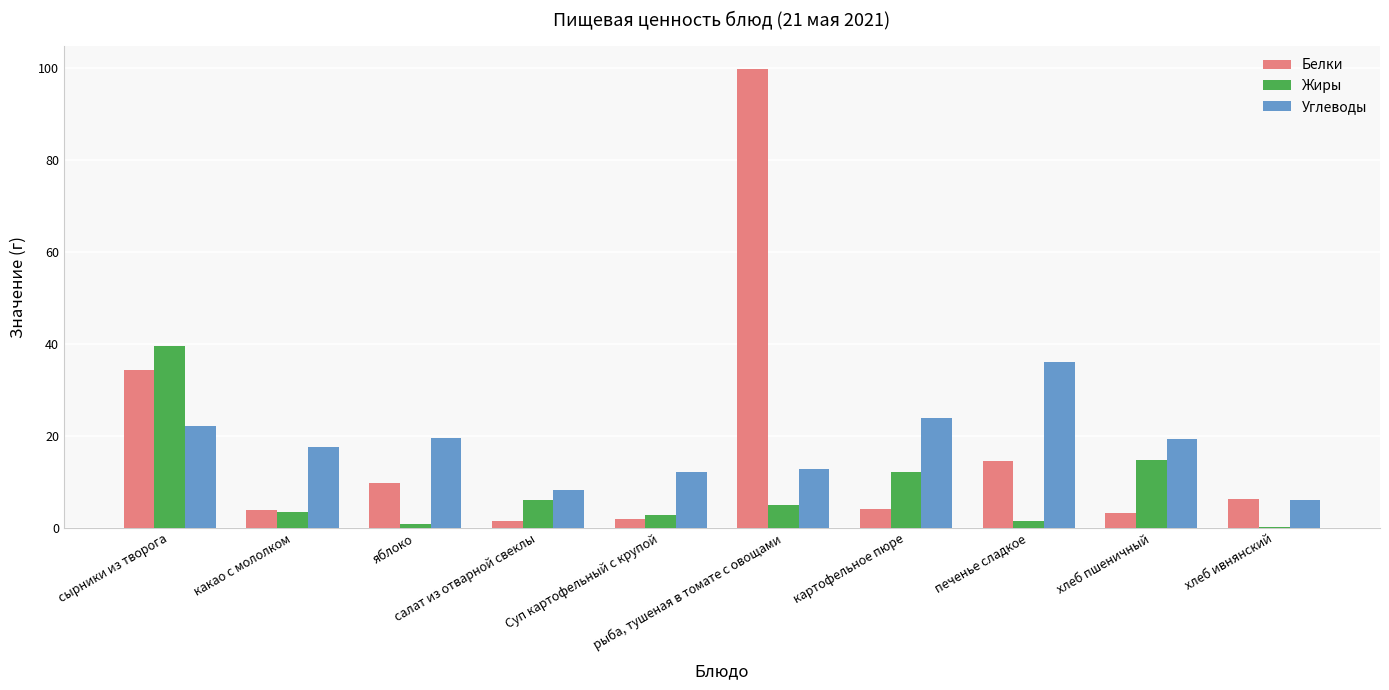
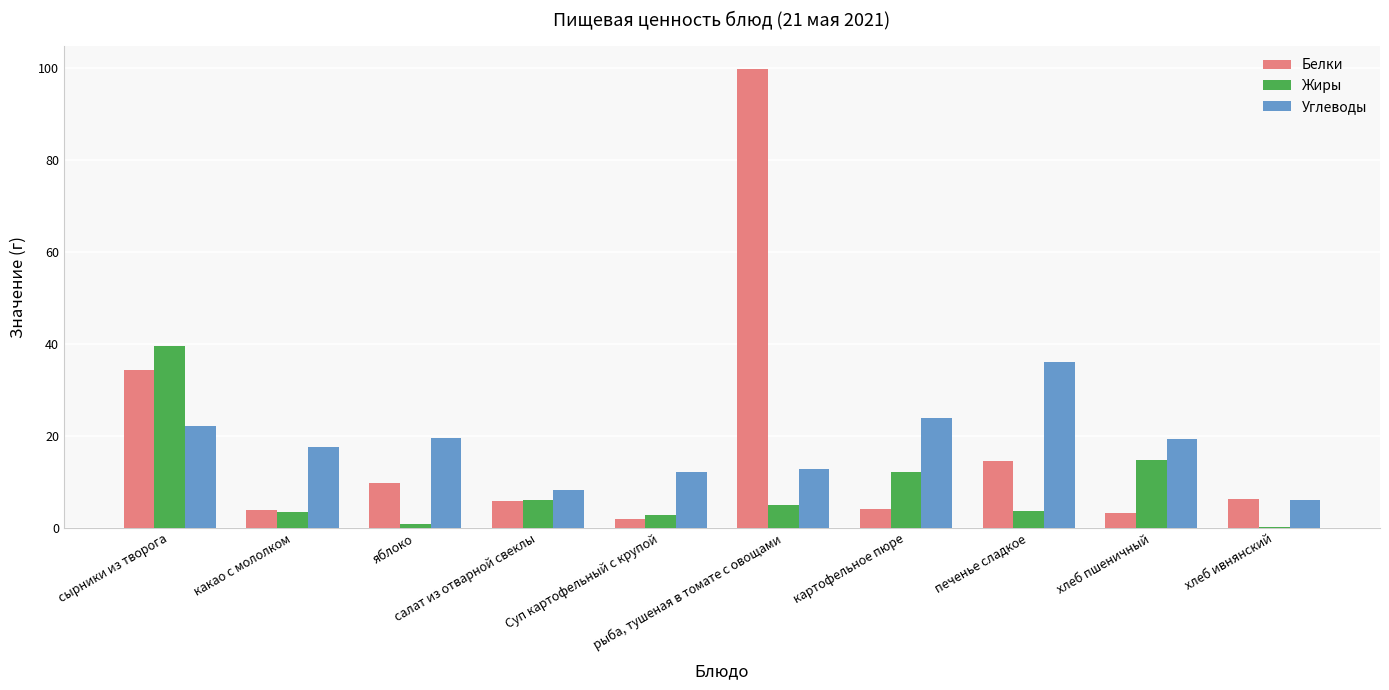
Белки, салат из отварной свеклы: 1 -> 6
Жиры, печенье сладкое: 2 -> 4
